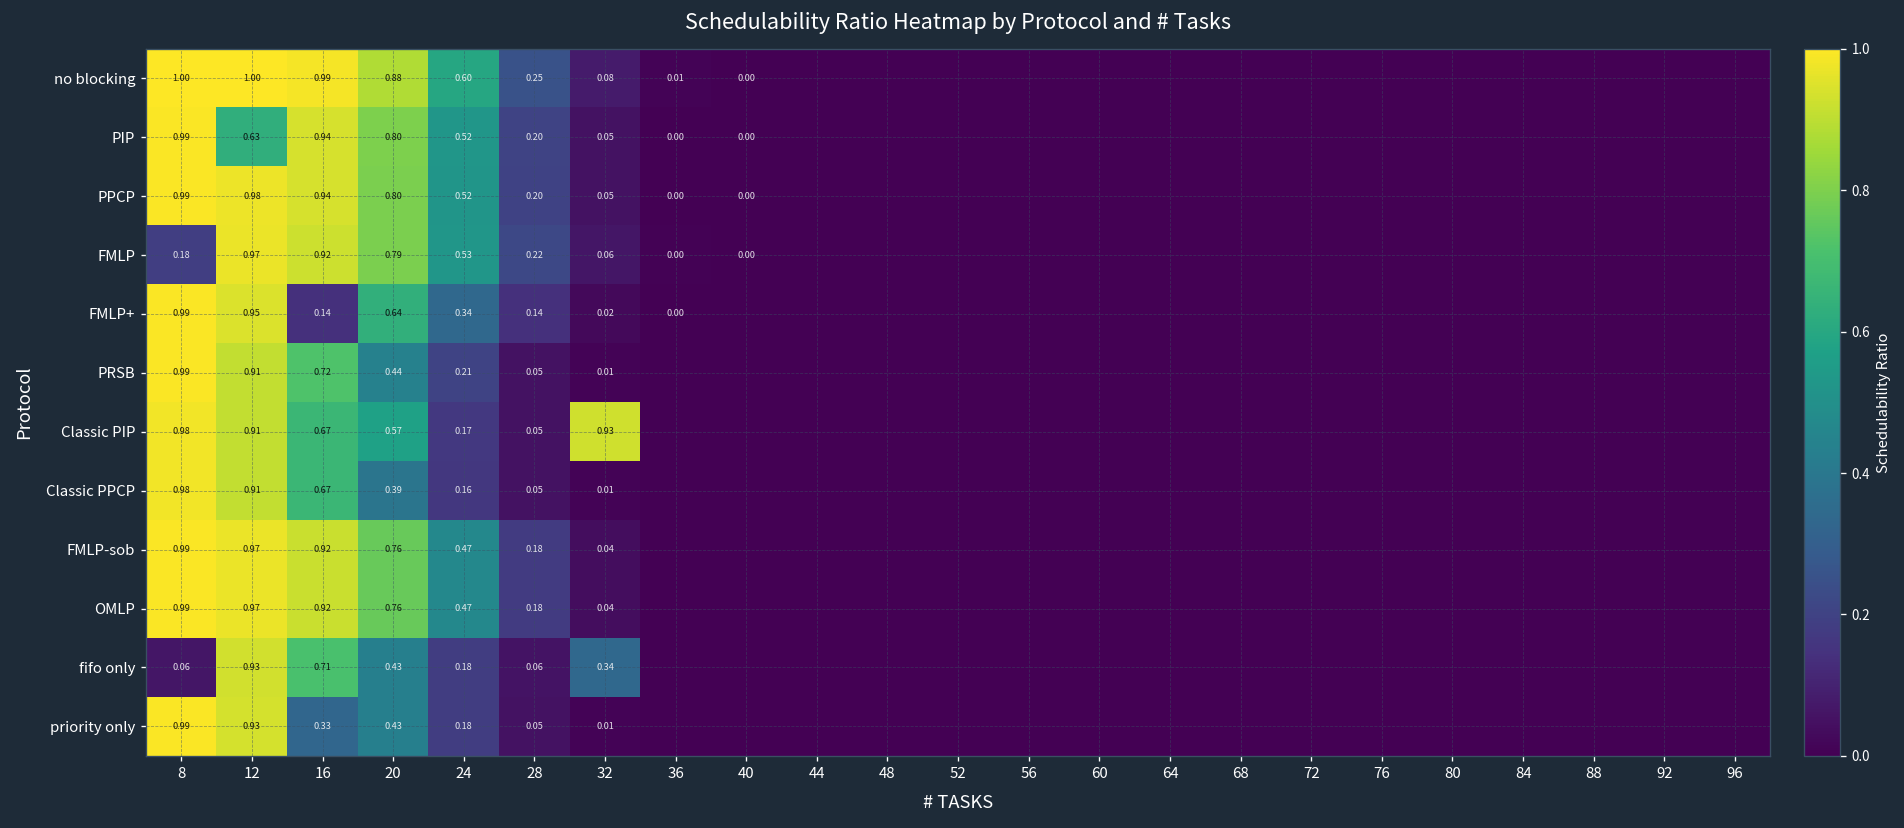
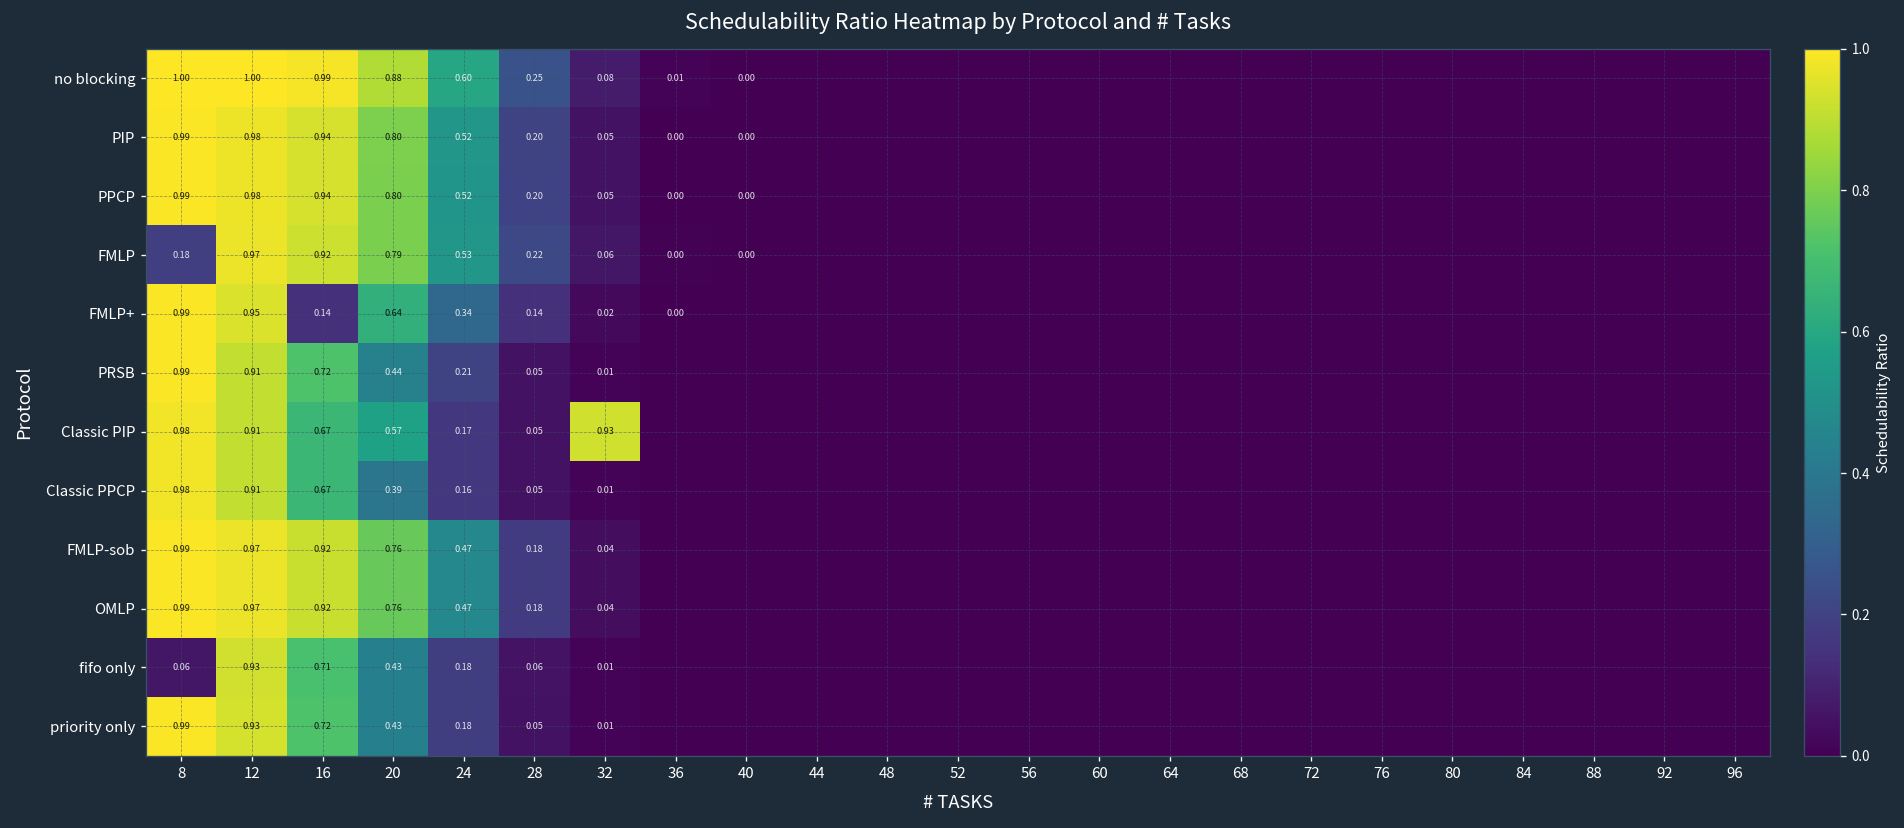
PIP, 12: 0.63 -> 0.98
fifo only, 32: 0.34 -> 0.01
priority only, 16: 0.33 -> 0.72
